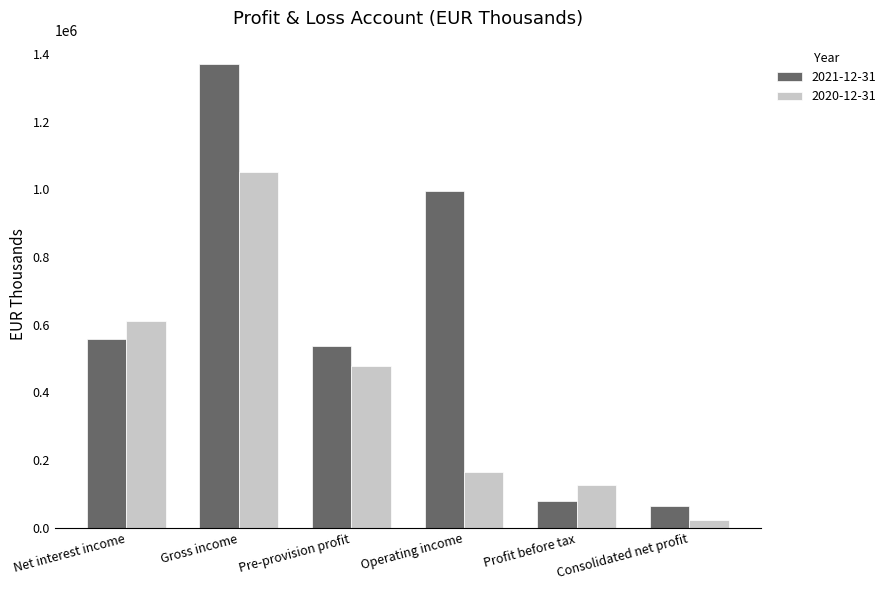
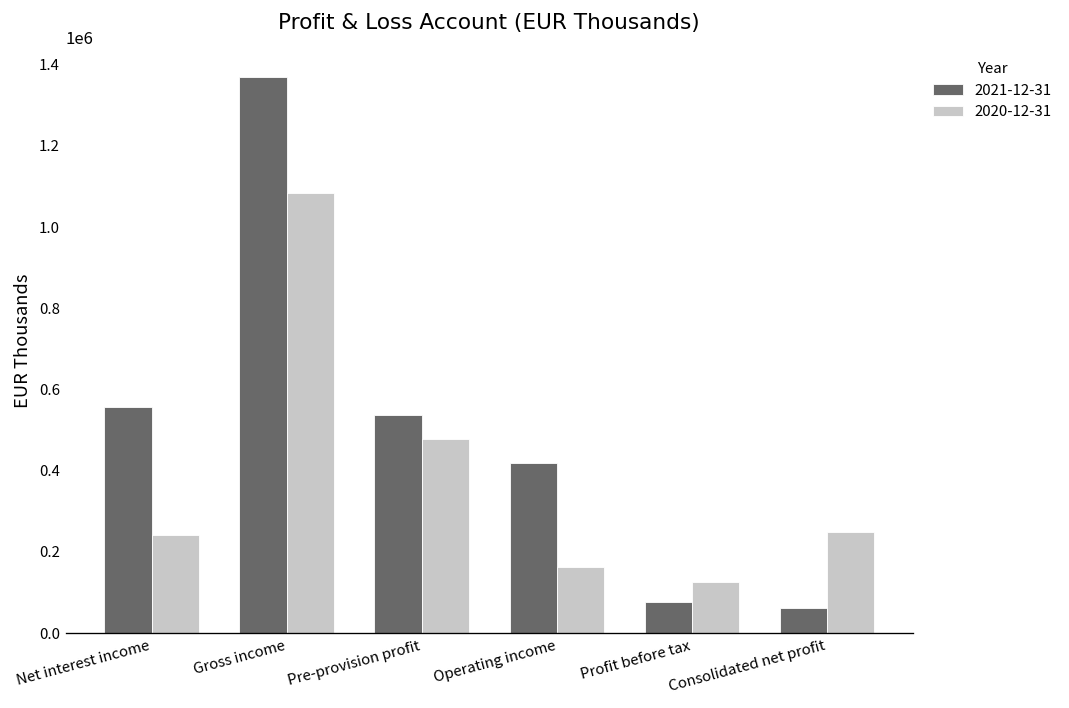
2020-12-31, Net interest income: 610000 -> 240000
2020-12-31, Gross income: 1050000 -> 1080000
2021-12-31, Operating income: 990000 -> 420000
2020-12-31, Consolidated net profit: 20000 -> 250000
